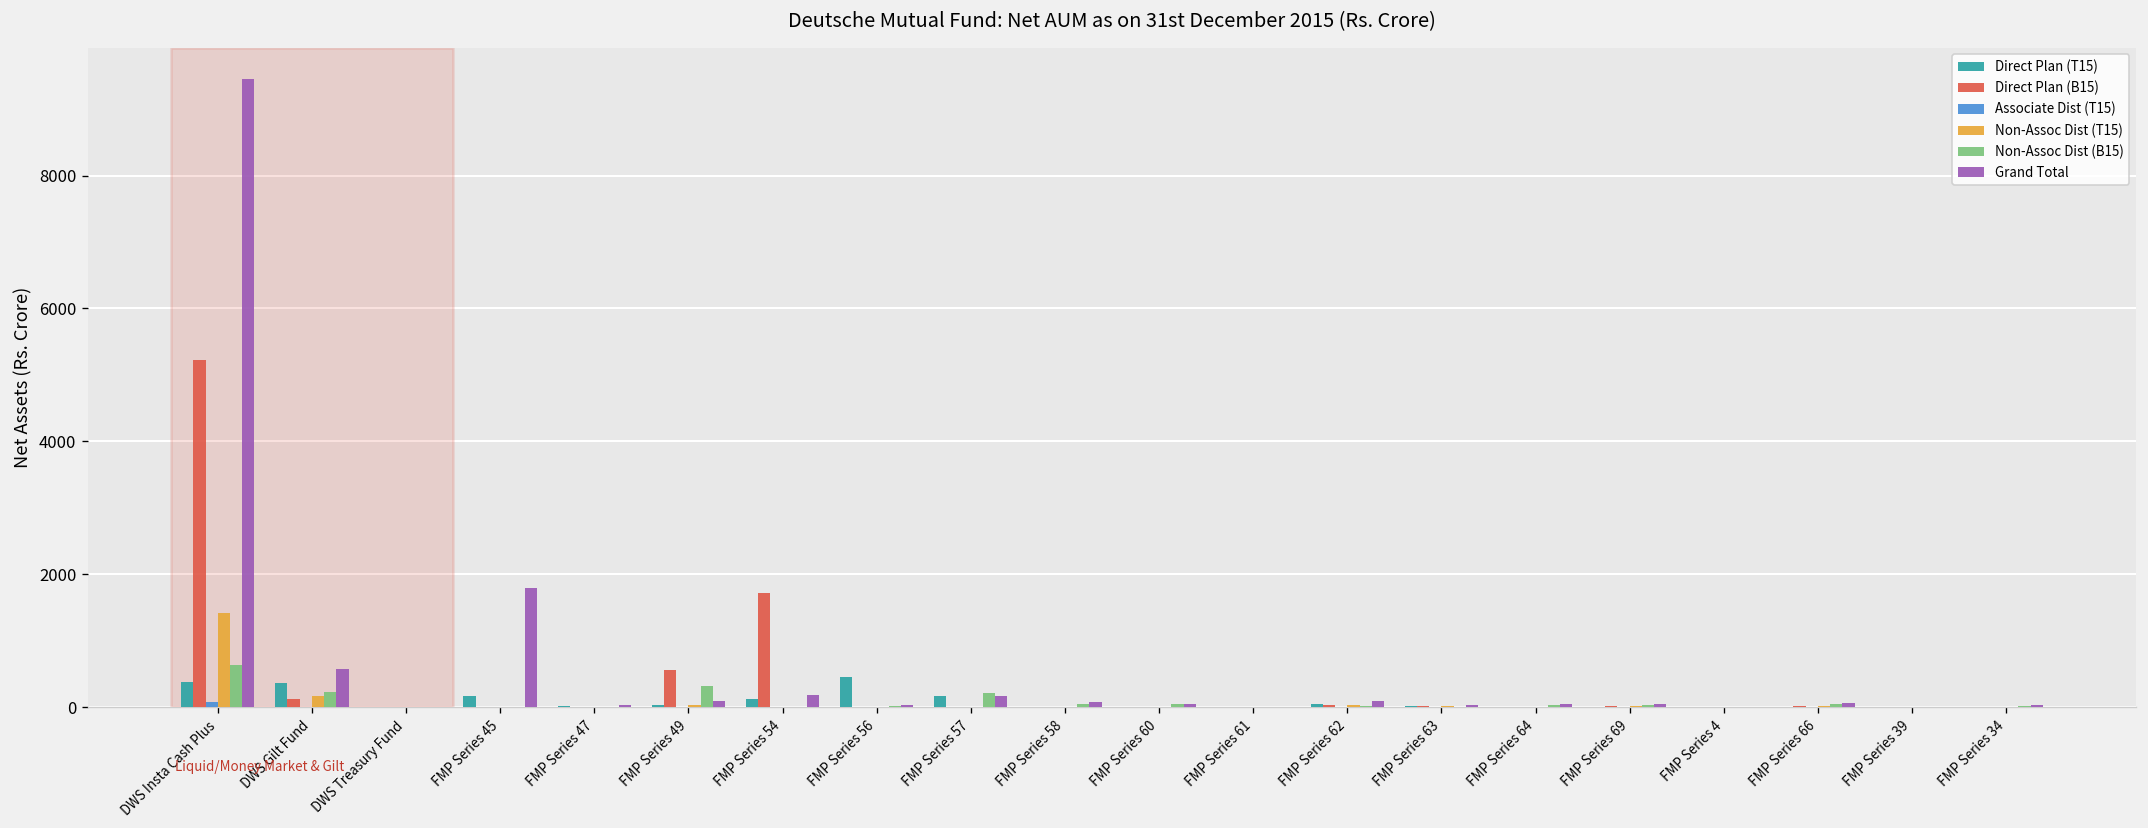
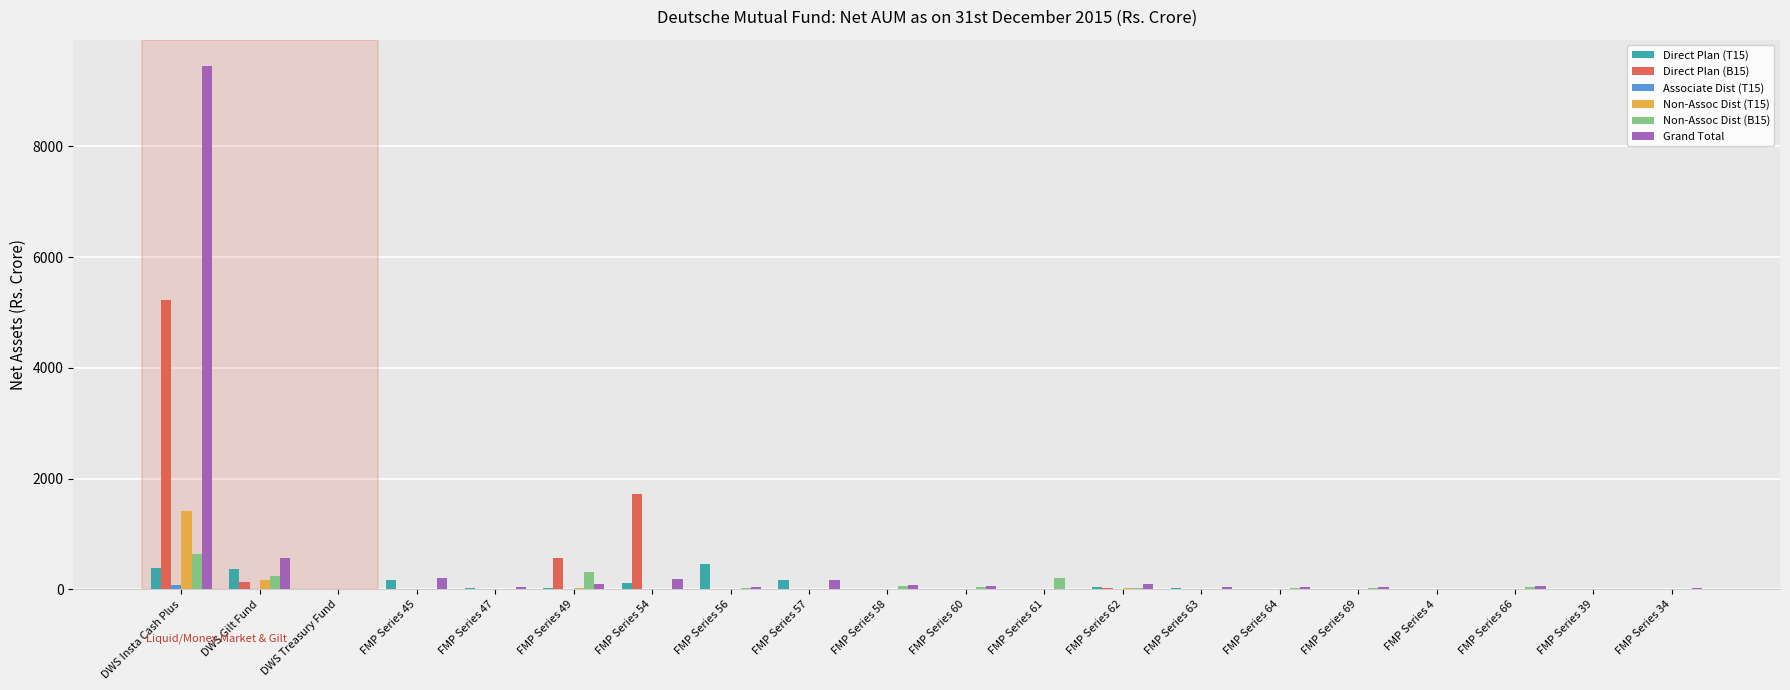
Grand Total, FMP Series 45: 1800 -> 200
Non-Assoc Dist (B15), FMP Series 57: 200 -> 0
Non-Assoc Dist (B15), FMP Series 61: 0 -> 200
